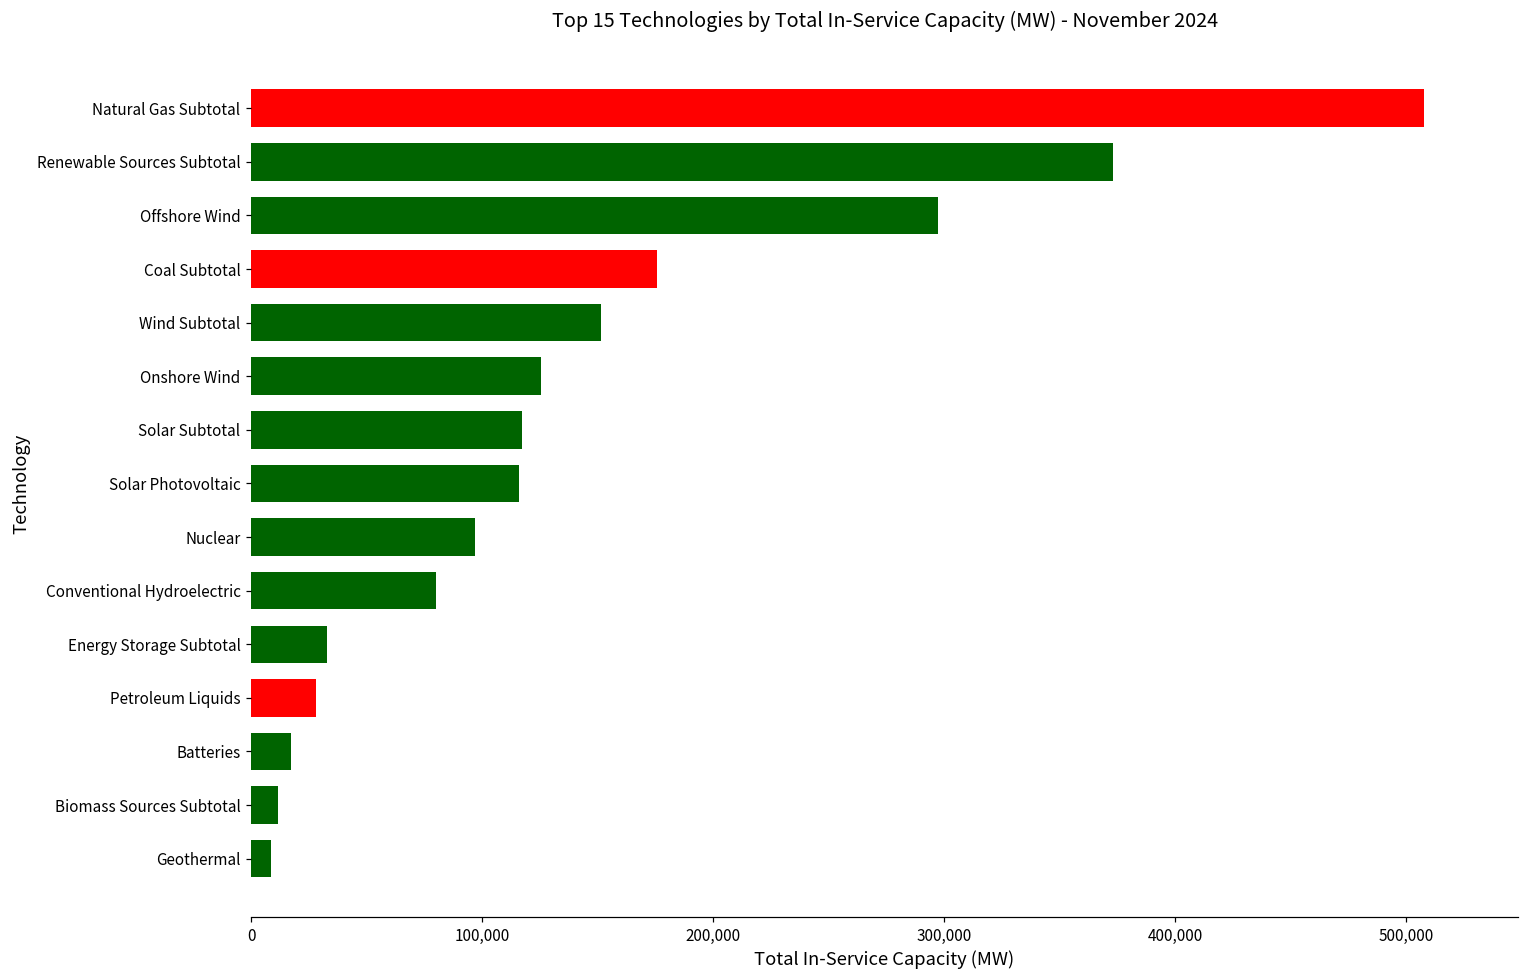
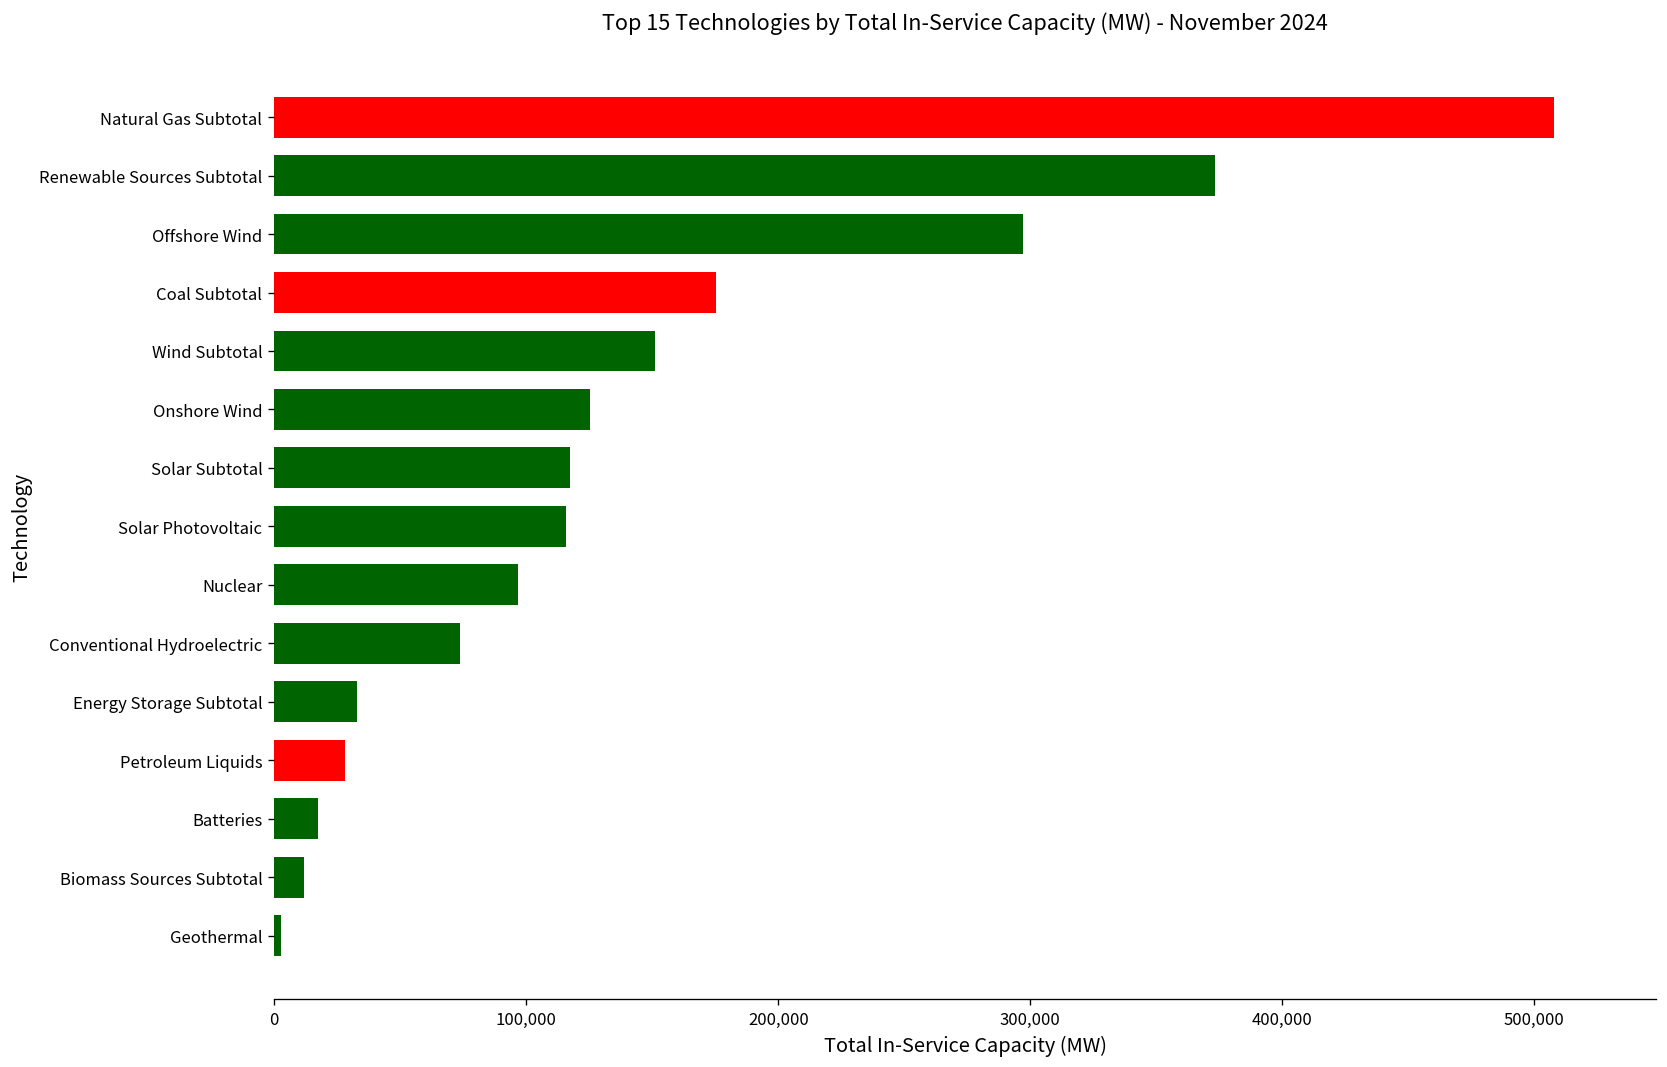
Conventional Hydroelectric: 80,000 -> 74,000
Geothermal: 8,000 -> 3,000
